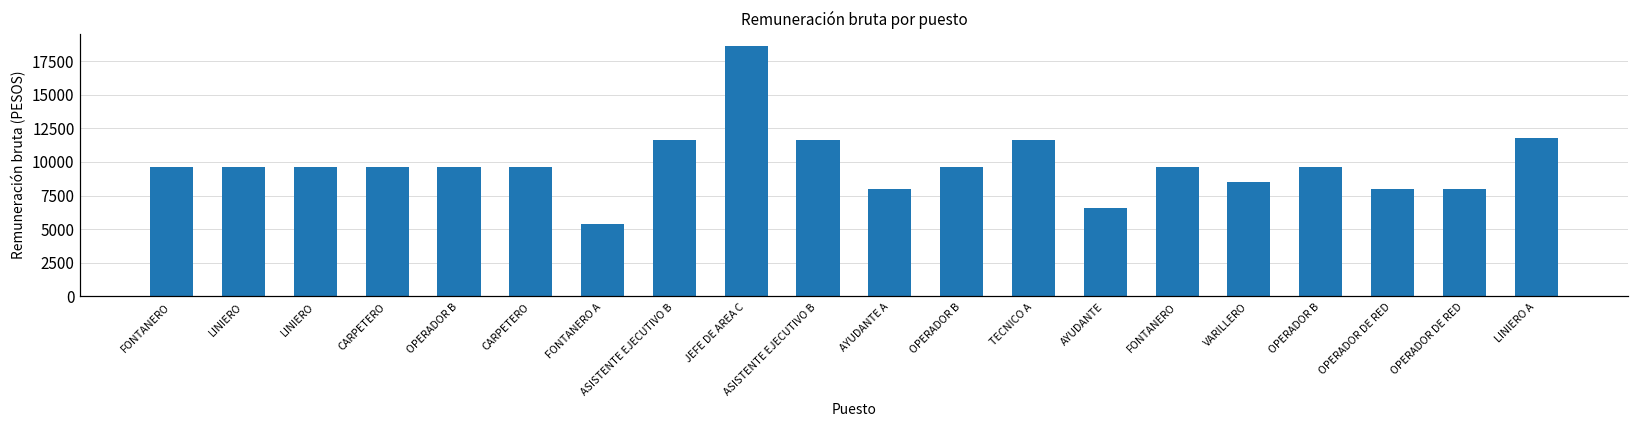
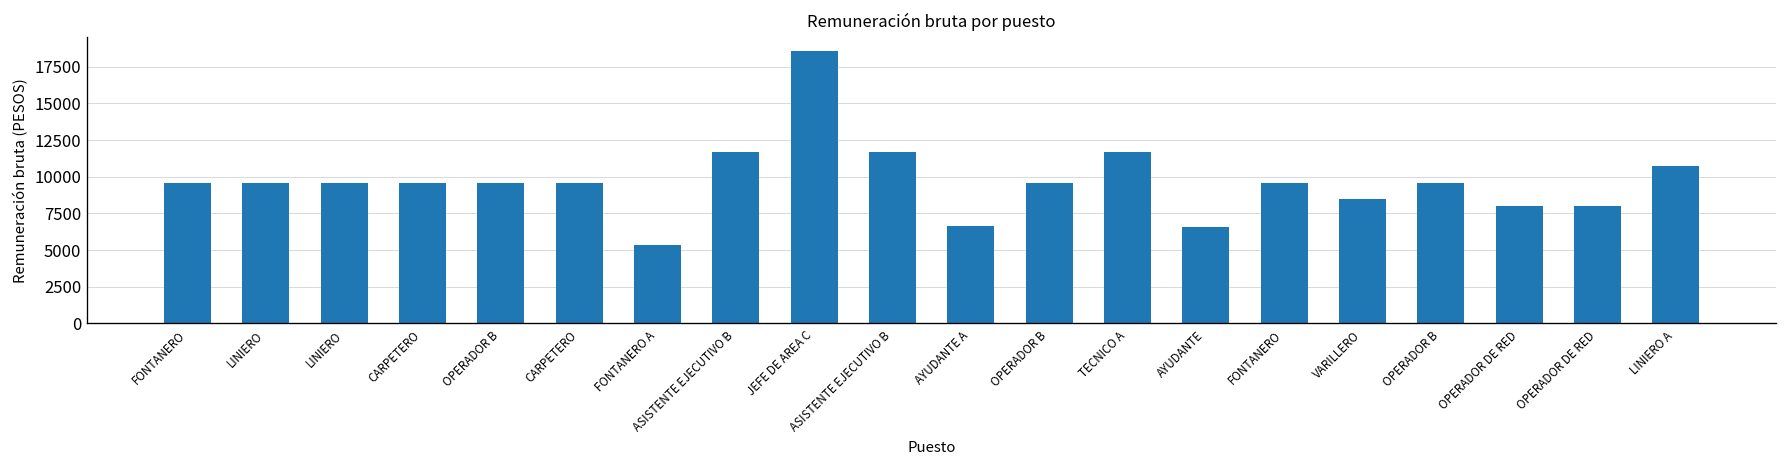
AYUDANTE A: 8000 -> 6700
LINIERO A: 11800 -> 10700
